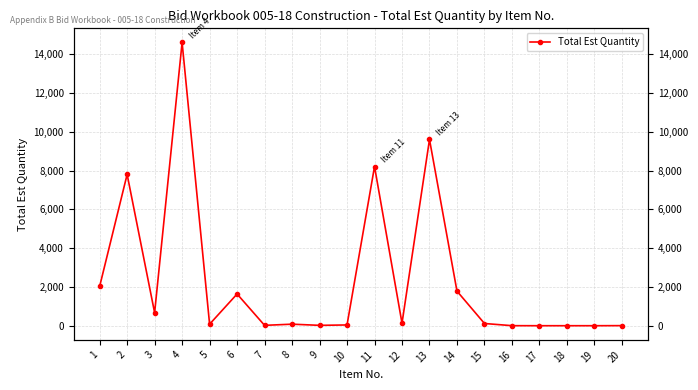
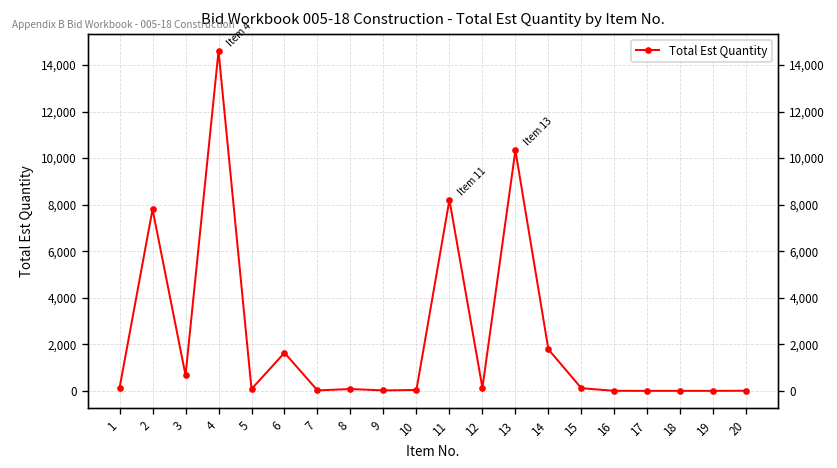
1: 2,000 -> 100
13: 9,600 -> 10,300
